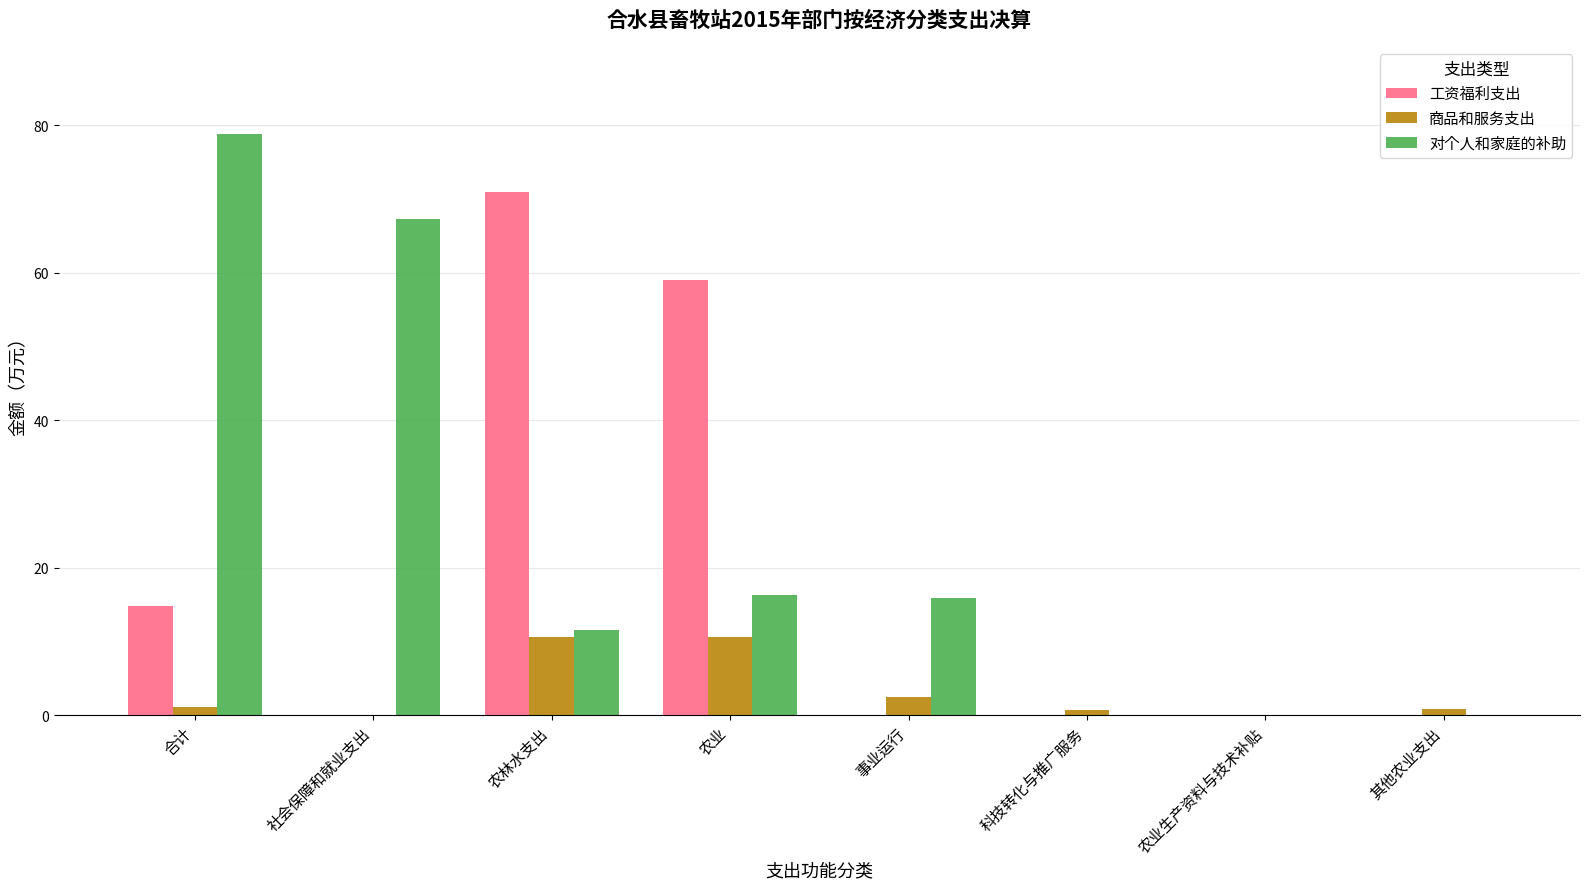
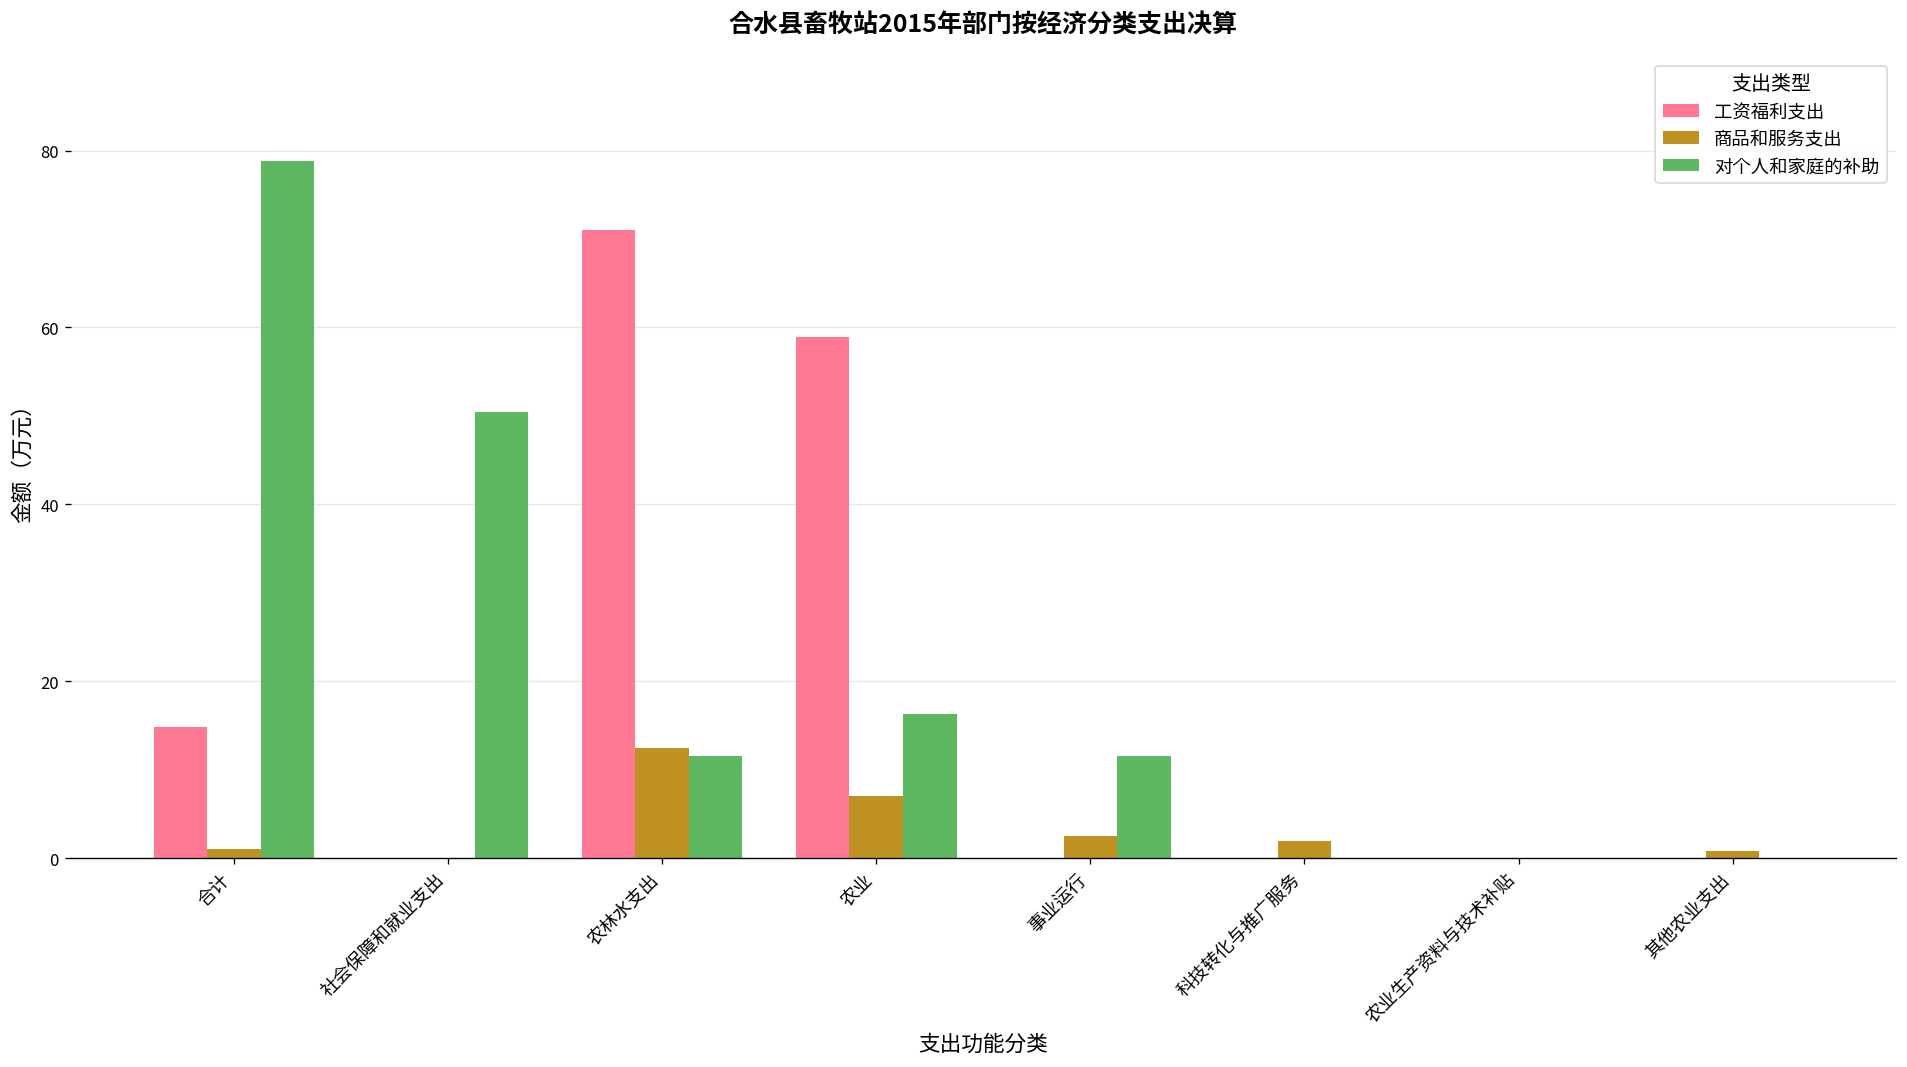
对个人和家庭的补助, 社会保障和就业支出: 67 -> 50
商品和服务支出, 农林水支出: 11 -> 13
商品和服务支出, 农业: 11 -> 7
对个人和家庭的补助, 事业运行: 16 -> 12
商品和服务支出, 科技转化与推广服务: 1 -> 2
